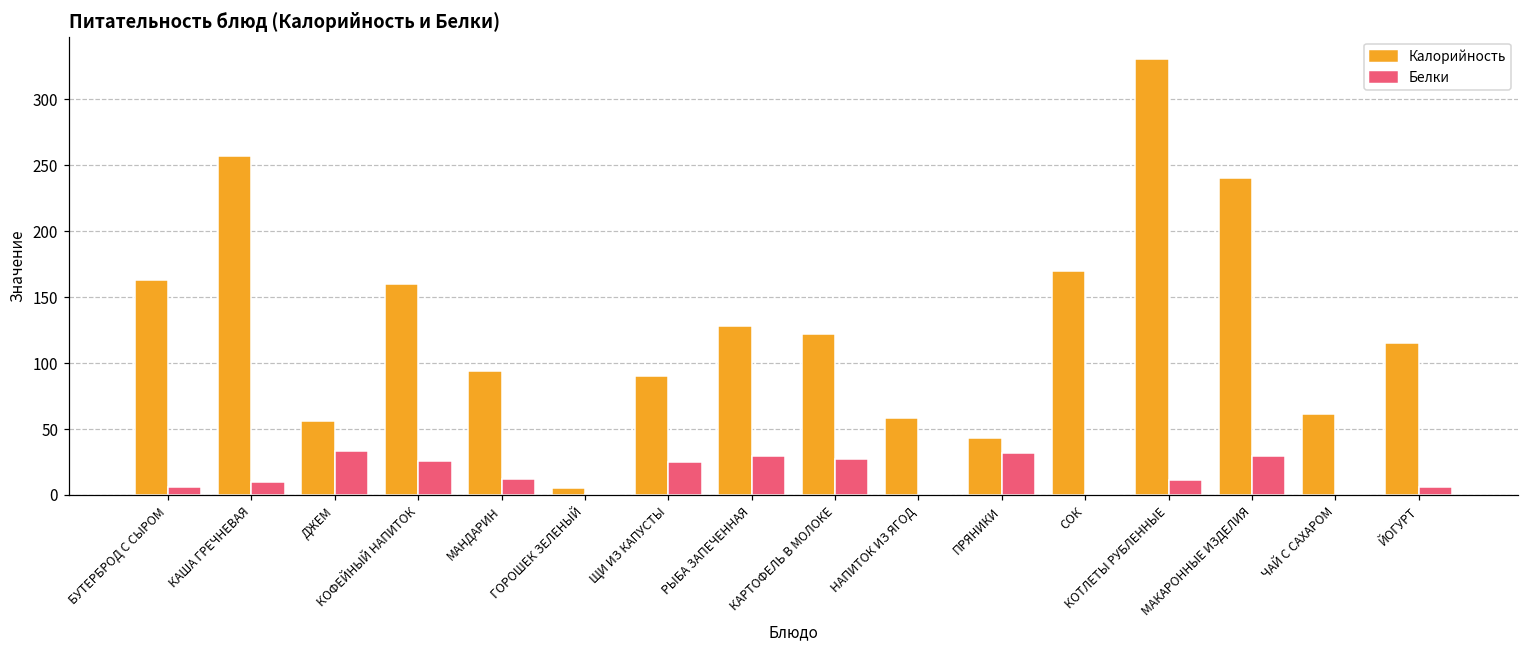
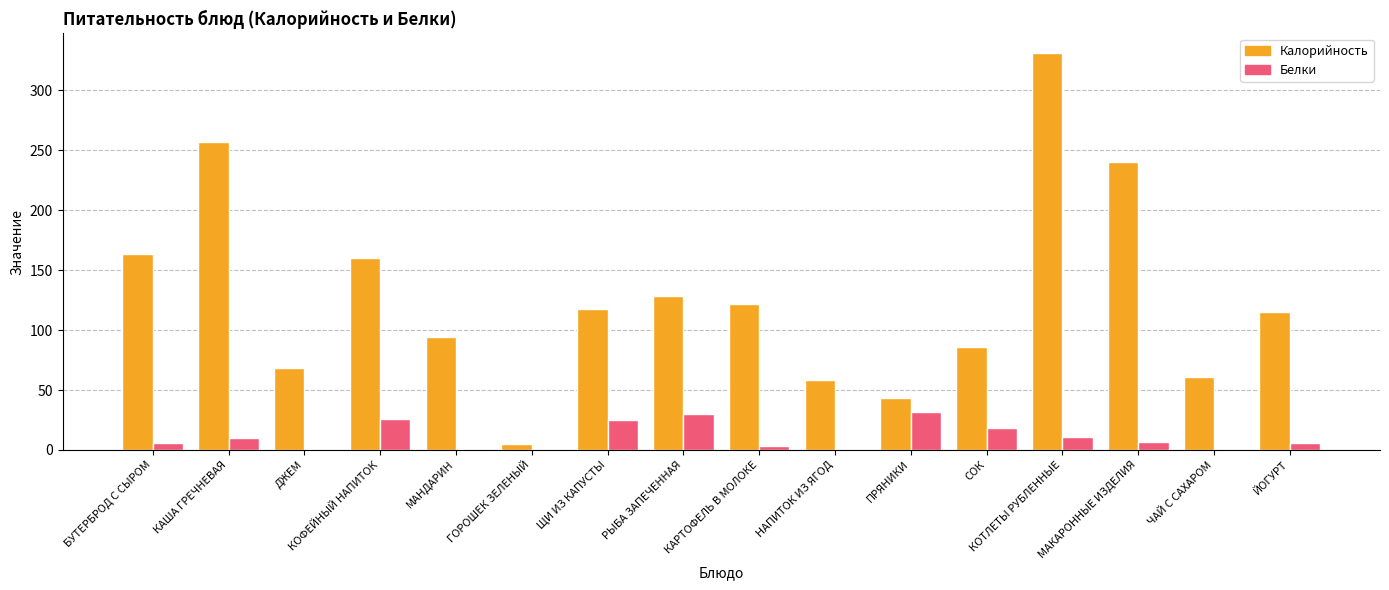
Калорийность, ДЖЕМ: 56 -> 68
Белки, ДЖЕМ: 33 -> 0
Белки, МАНДАРИН: 12 -> 1
Калорийность, ЩИ ИЗ КАПУСТЫ: 90 -> 118
Белки, КАРТОФЕЛЬ В МОЛОКЕ: 27 -> 3
Калорийность, СОК: 170 -> 86
Белки, СОК: 1 -> 19
Белки, МАКАРОННЫЕ ИЗДЕЛИЯ: 30 -> 7
